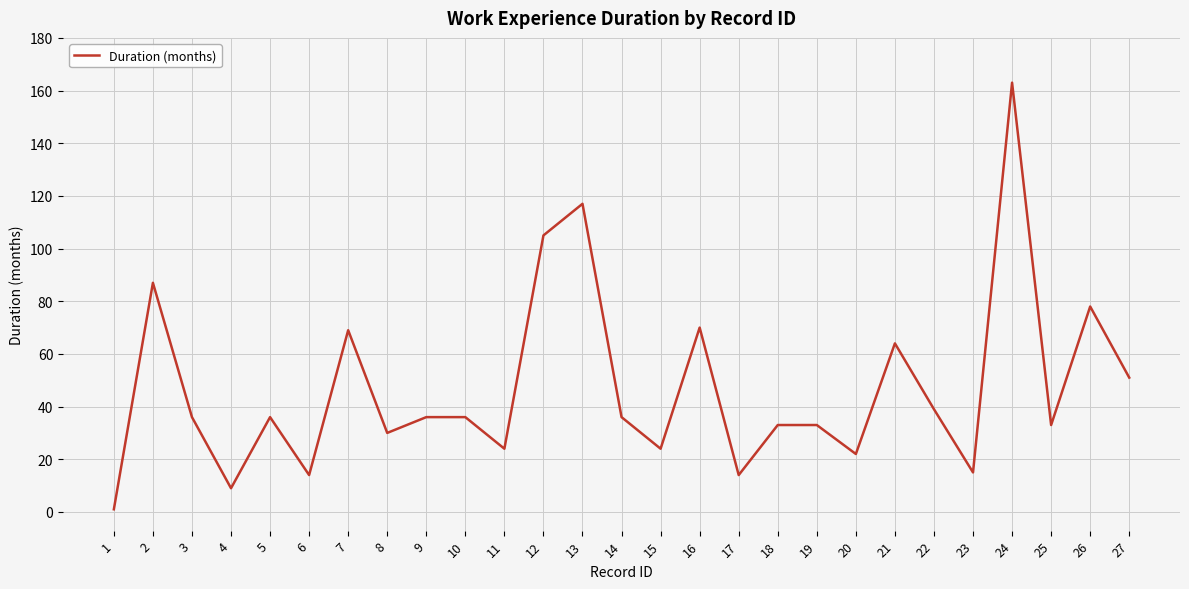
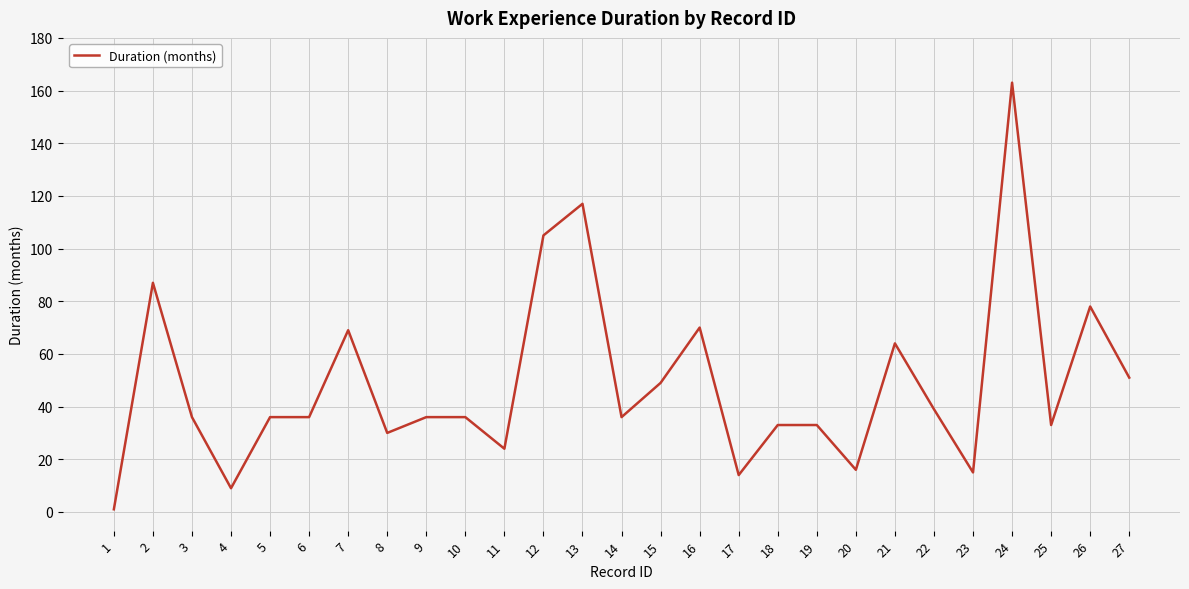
6: 14 -> 36
15: 24 -> 49
20: 22 -> 16
